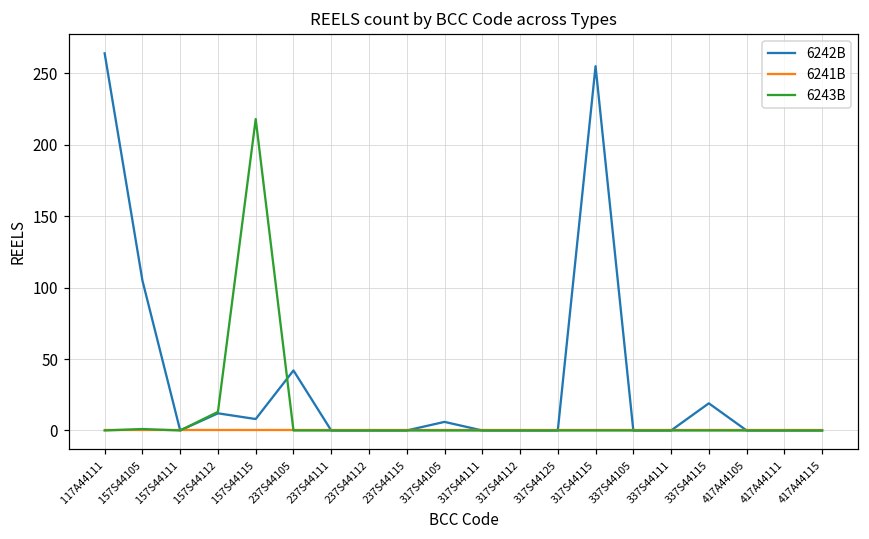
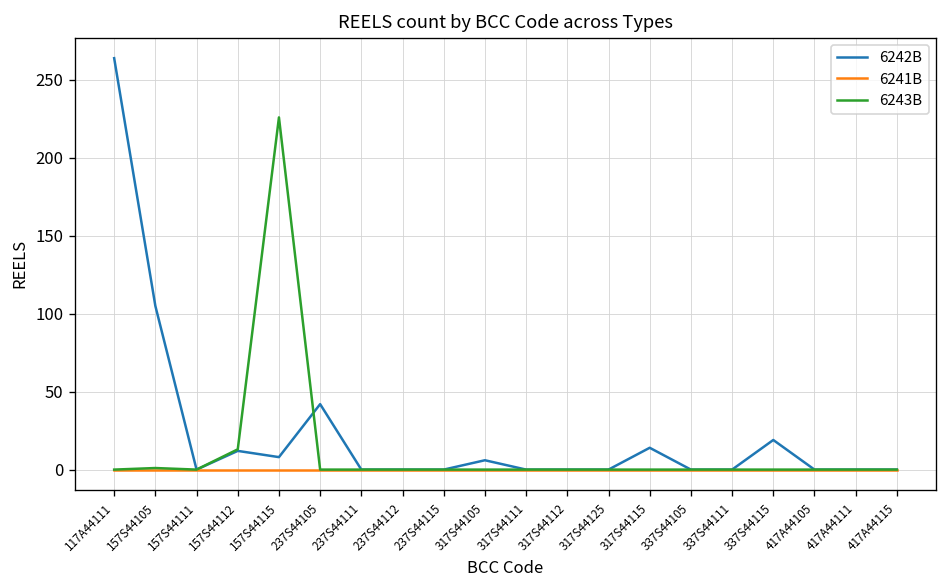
6243B, 157S44115: 218 -> 226
6242B, 317S44115: 255 -> 14
